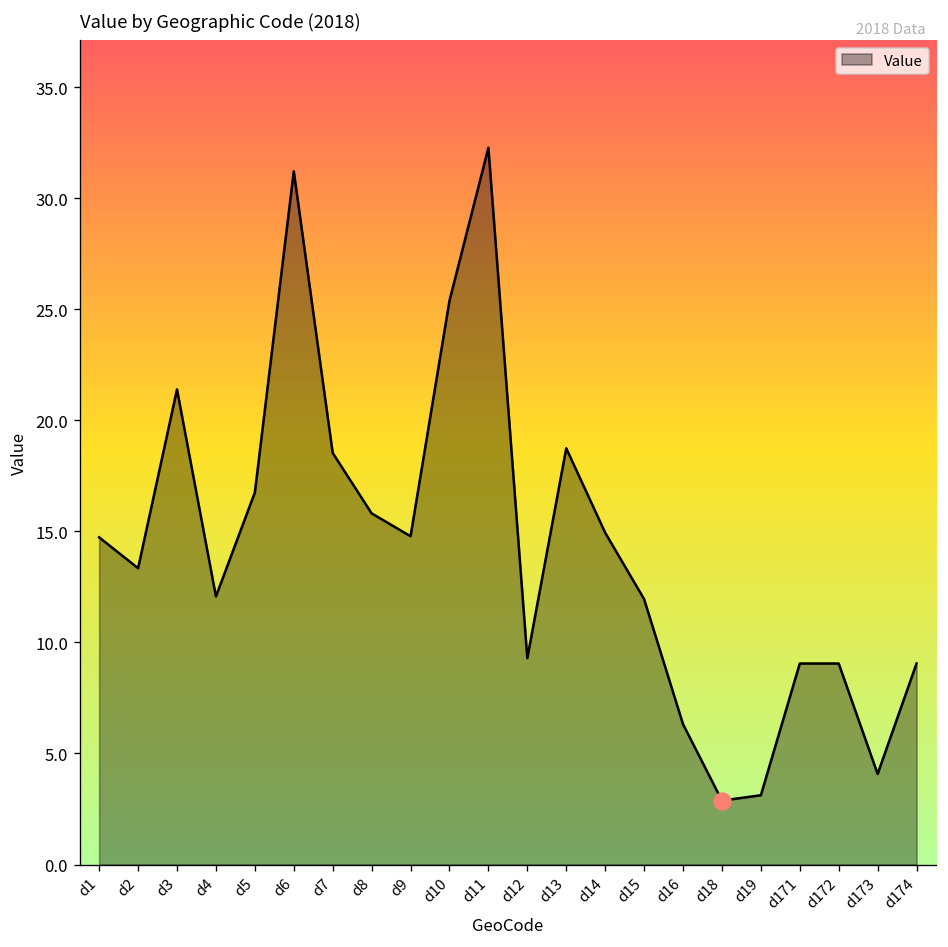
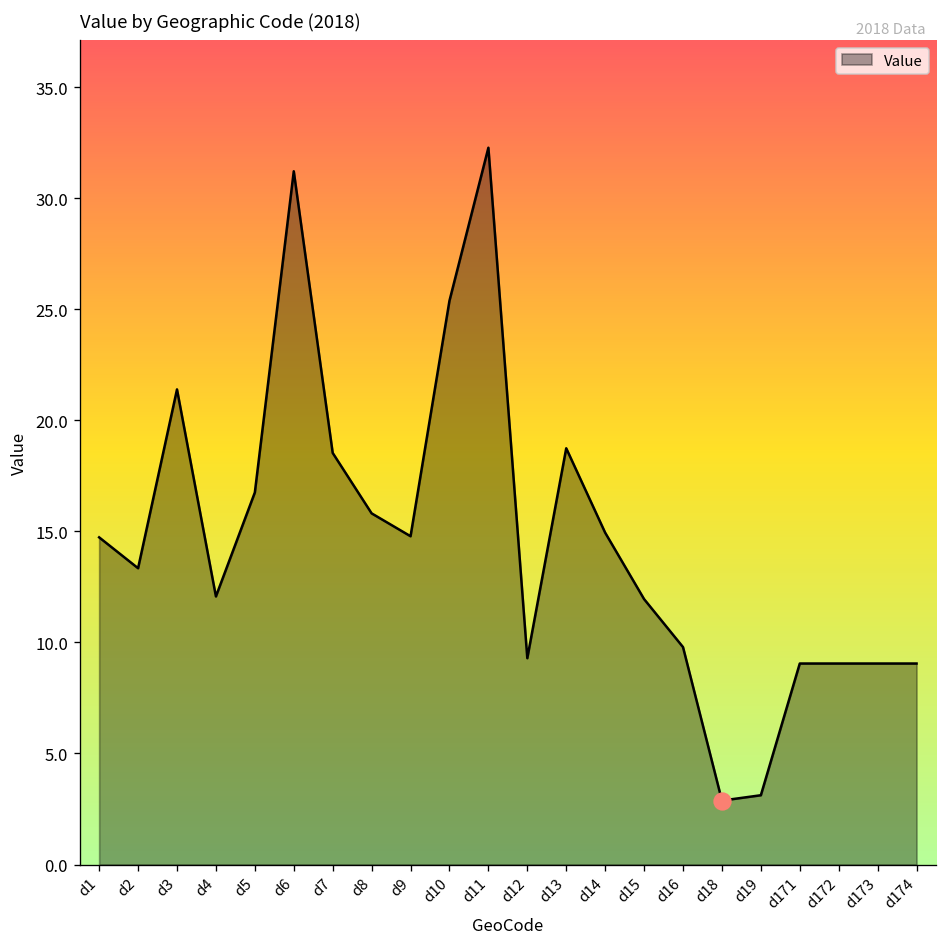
Value, d16: 6.3 -> 9.8
Value, d173: 4.1 -> 9.1
